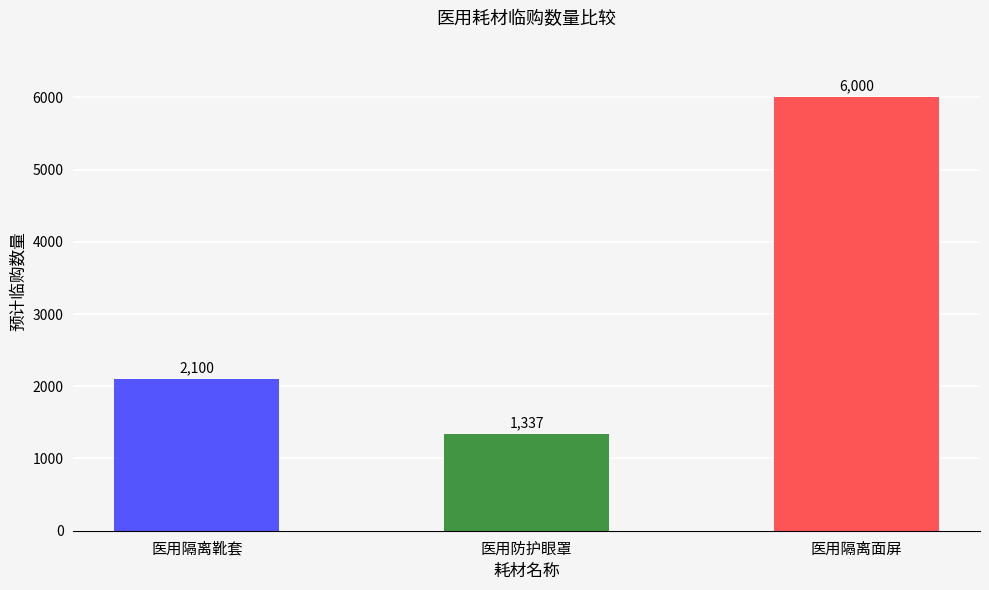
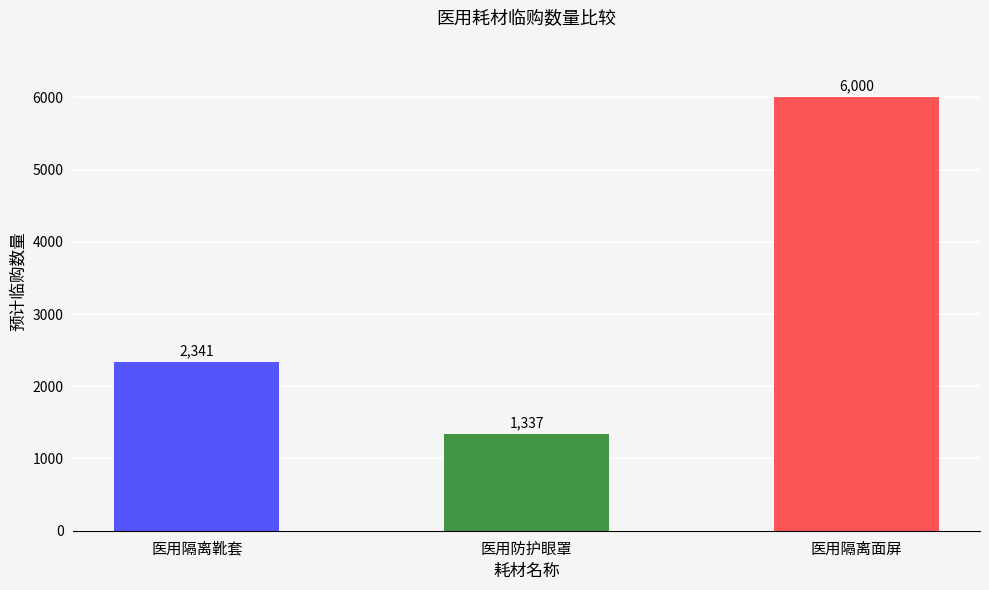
医用隔离靴套: 2,100 -> 2,341
